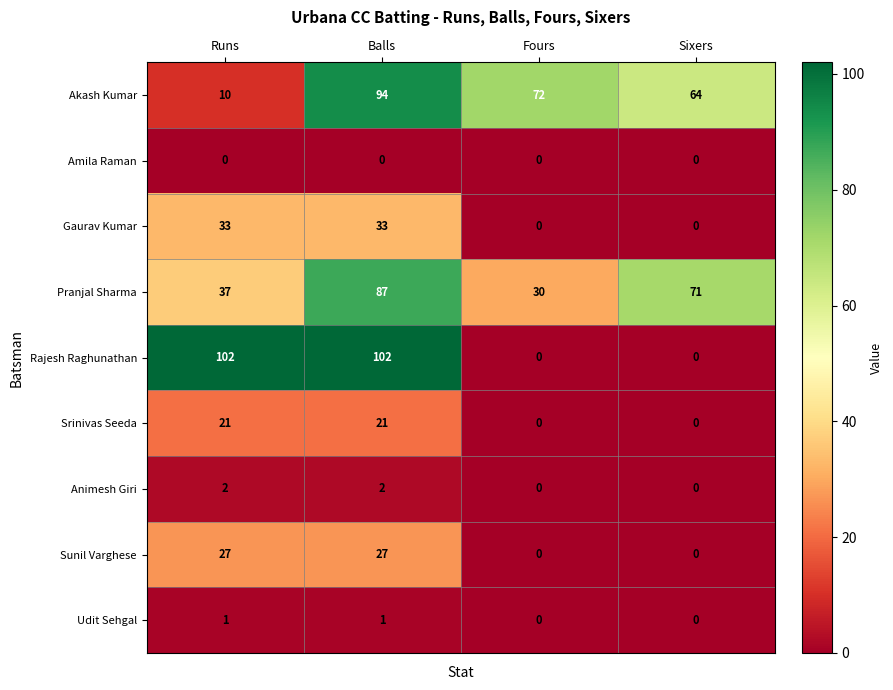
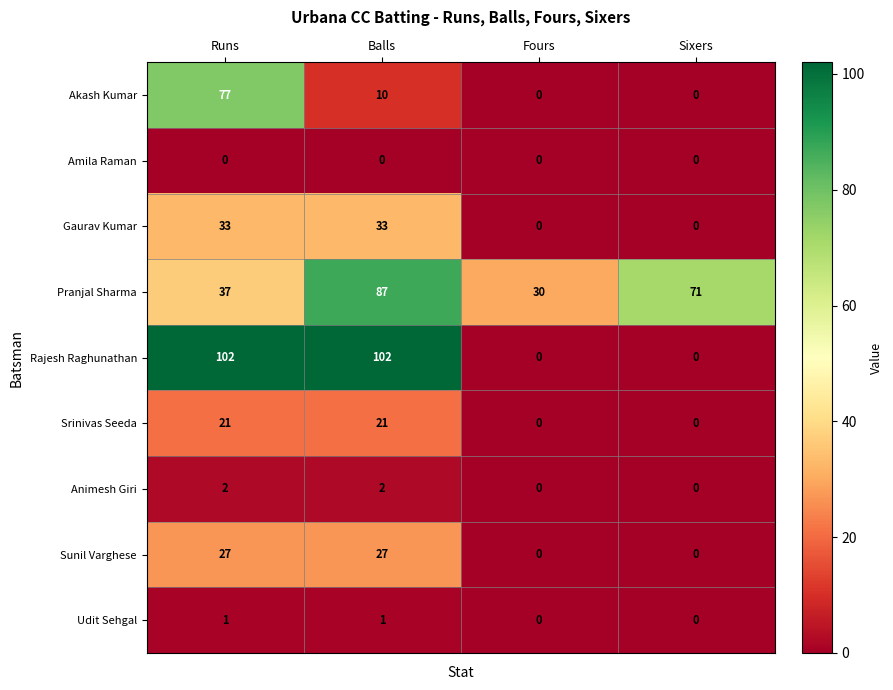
Akash Kumar, Runs: 10 -> 77
Akash Kumar, Balls: 94 -> 10
Akash Kumar, Fours: 72 -> 0
Akash Kumar, Sixers: 64 -> 0
